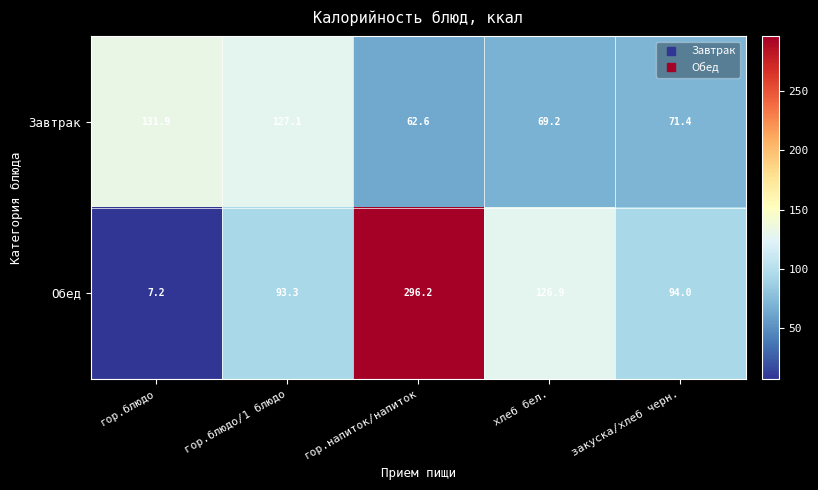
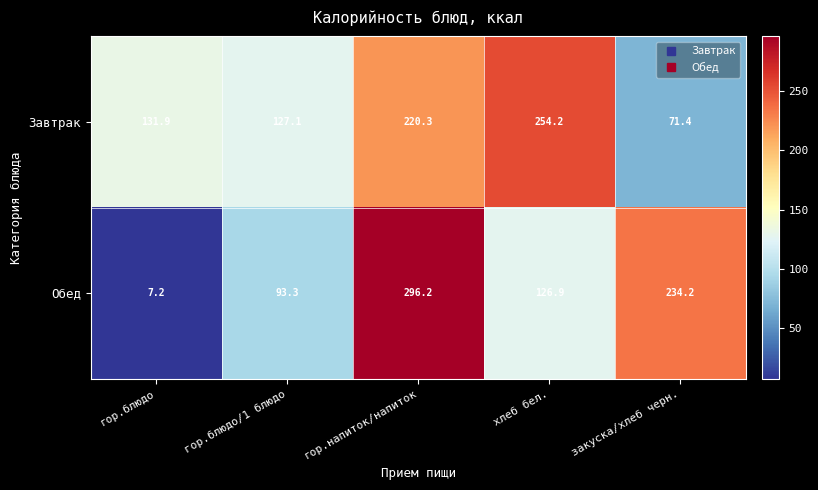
Завтрак, гор.напиток/напиток: 62.6 -> 220.3
Завтрак, хлеб бел.: 69.2 -> 254.2
Обед, закуска/хлеб черн.: 94.0 -> 234.2
